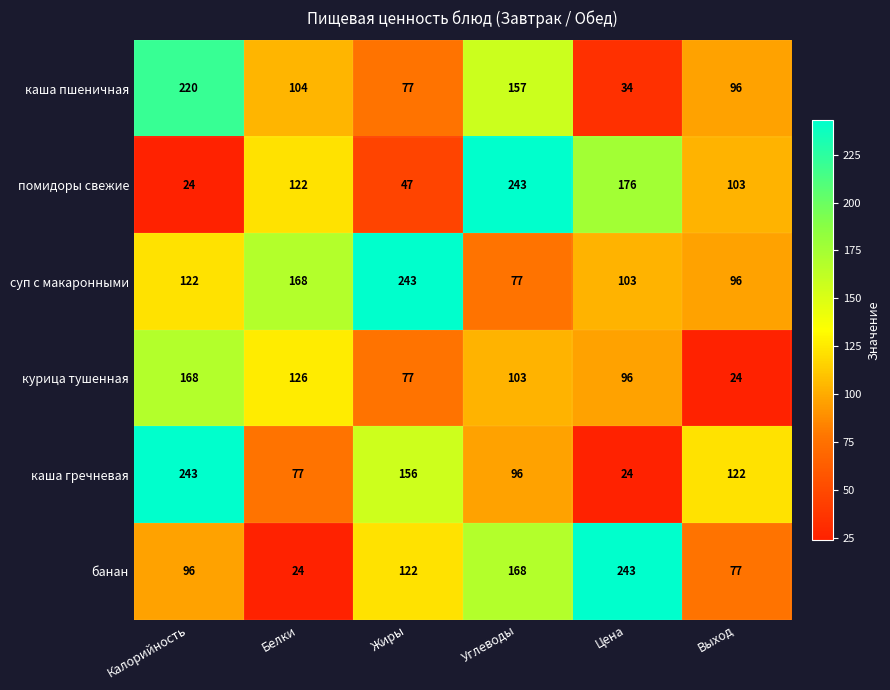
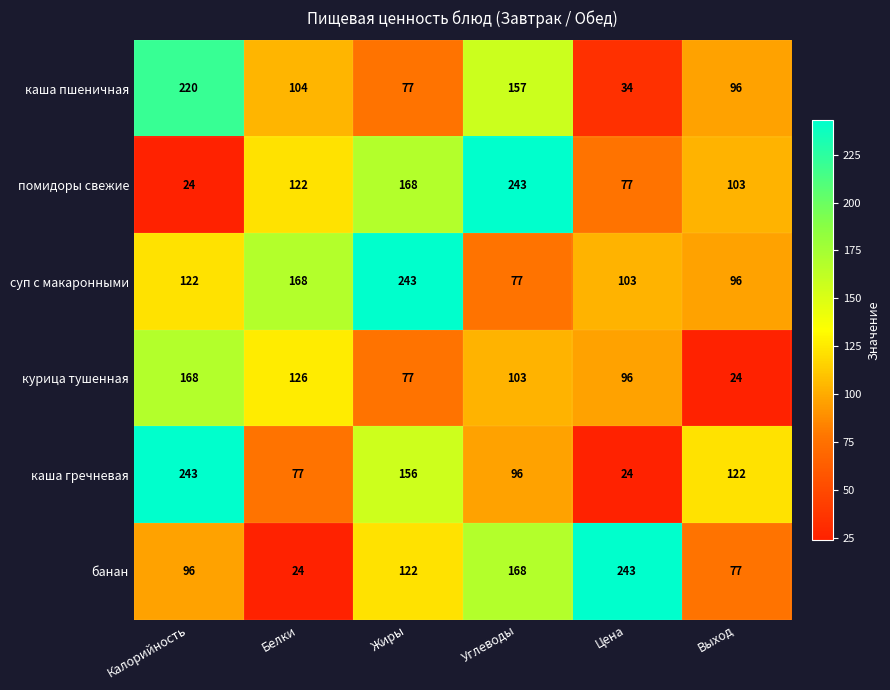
помидоры свежие, Жиры: 47 -> 168
помидоры свежие, Цена: 176 -> 77
